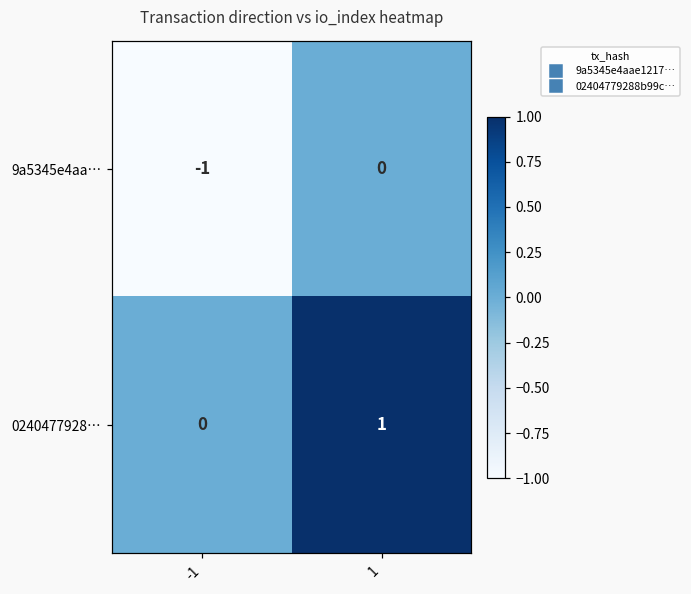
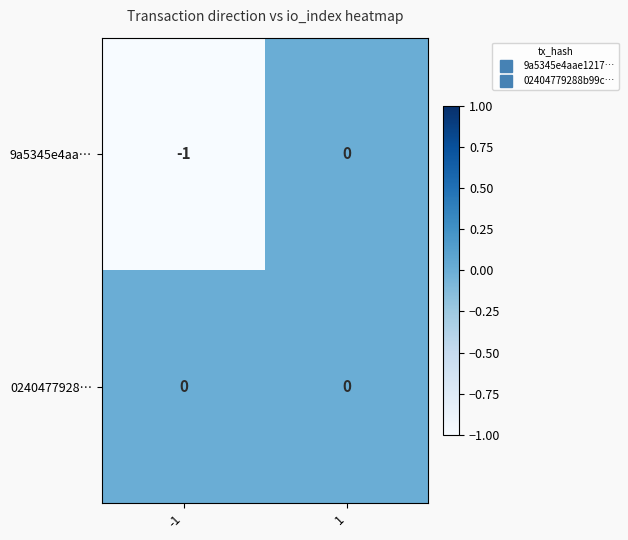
0240477928…, 1: 1 -> 0
